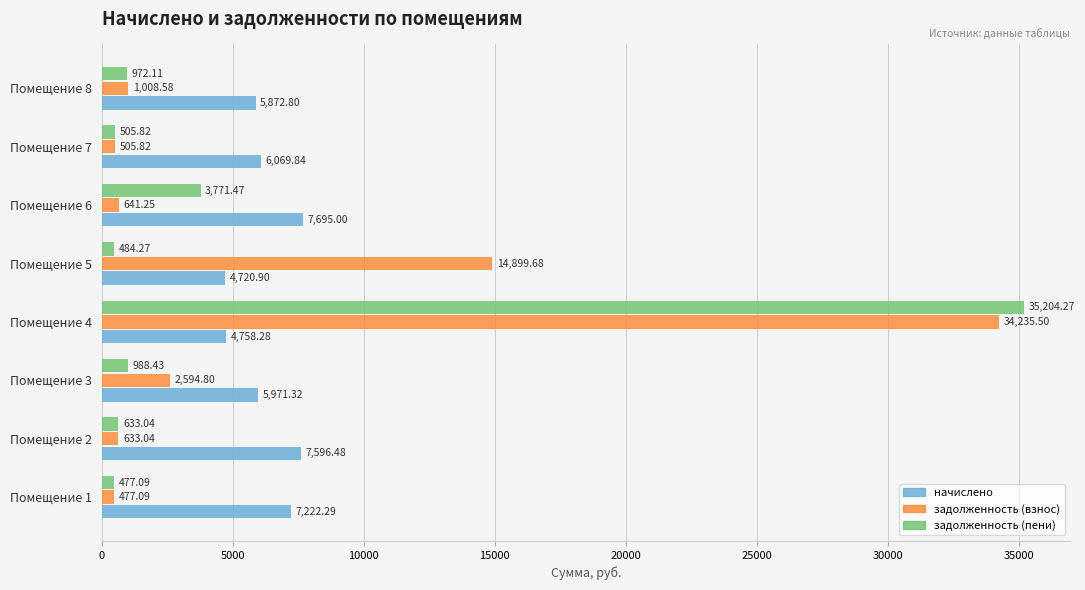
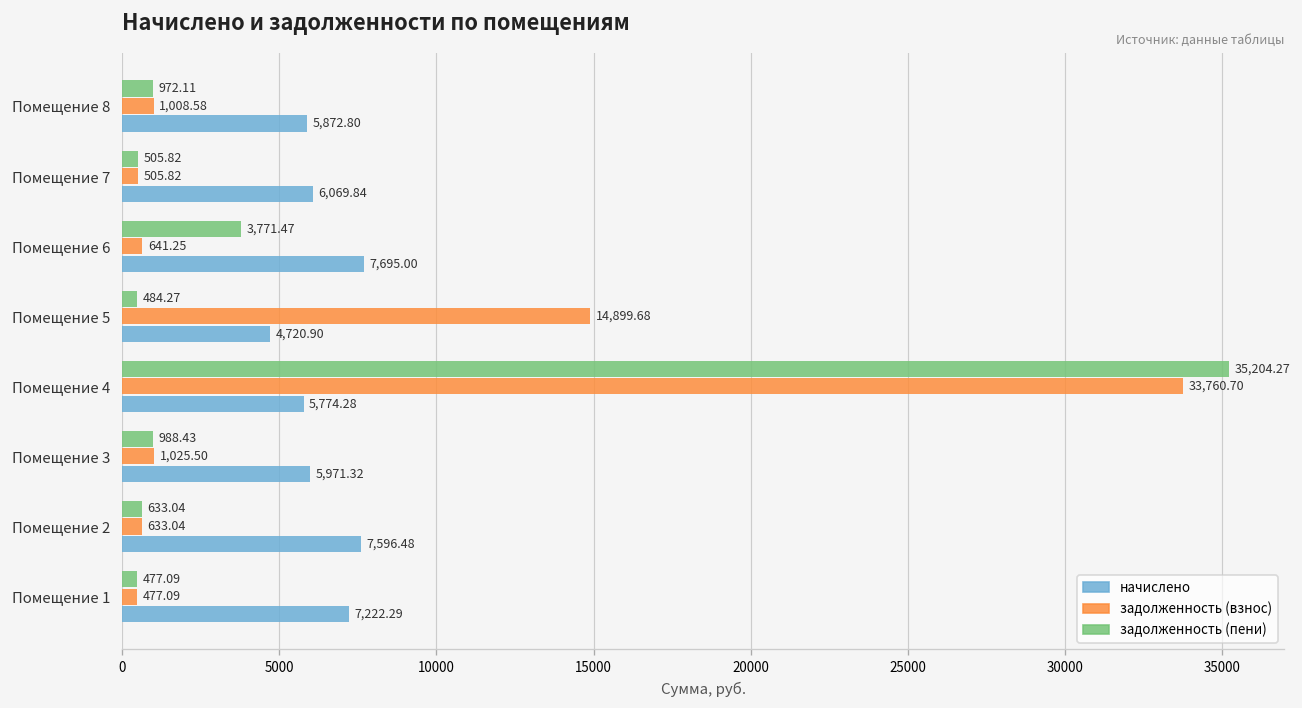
задолженность (взнос), Помещение 4: 34,235.50 -> 33,760.70
начислено, Помещение 4: 4,758.28 -> 5,774.28
задолженность (взнос), Помещение 3: 2,594.80 -> 1,025.50
